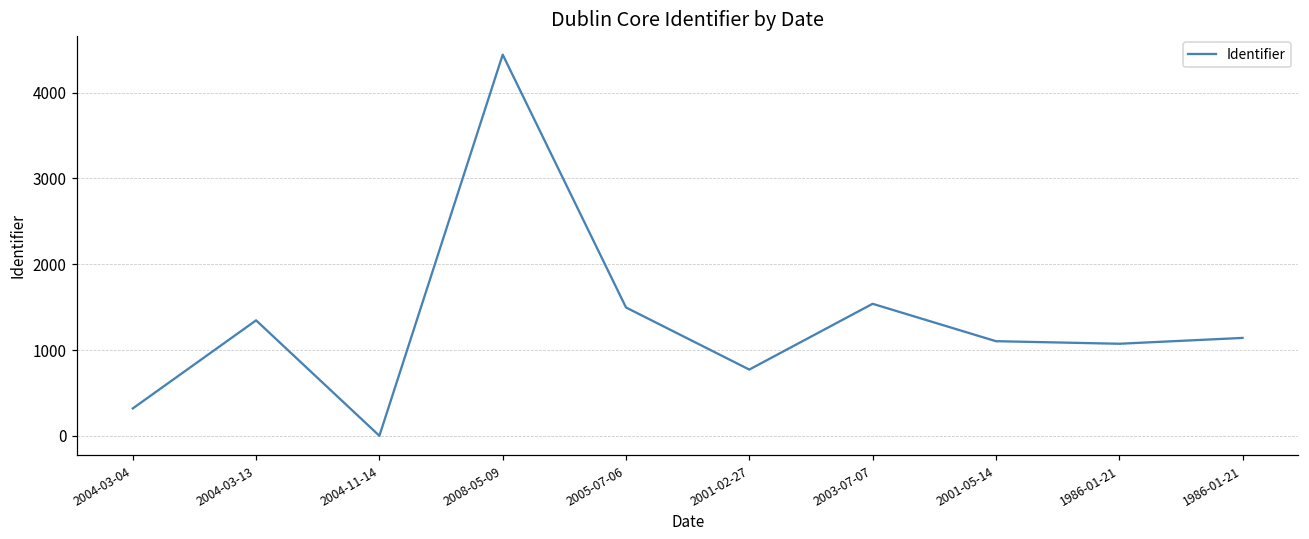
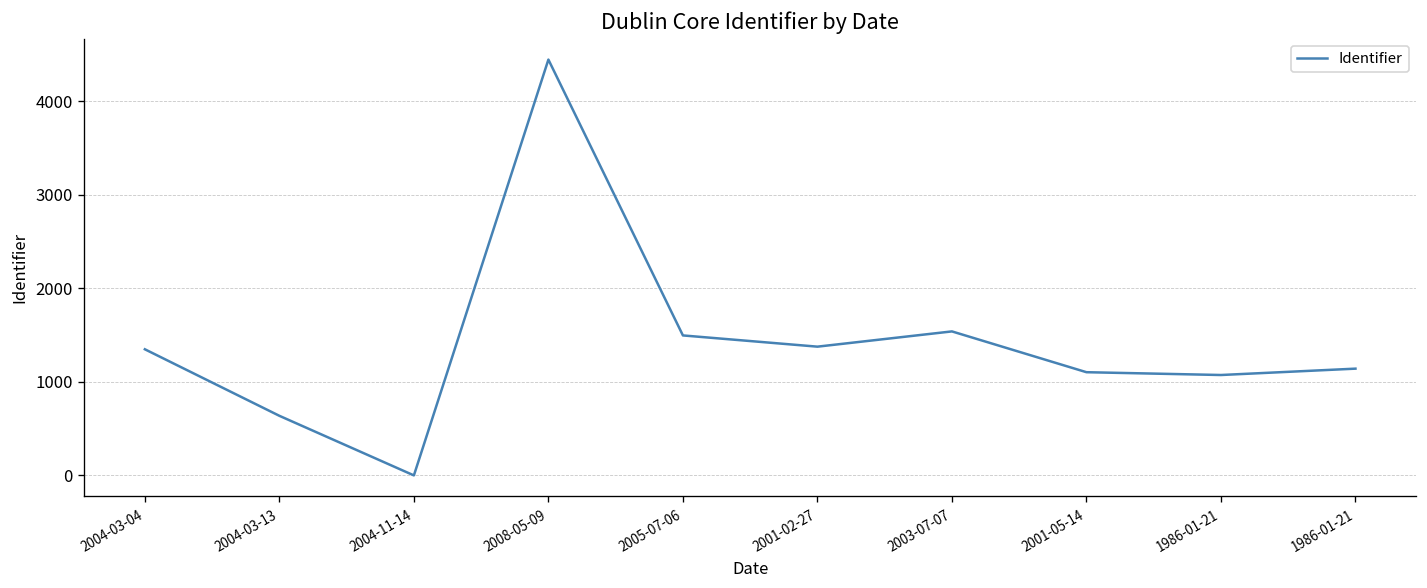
2004-03-04: 300 -> 1300
2004-03-13: 1300 -> 600
2001-02-27: 800 -> 1400
